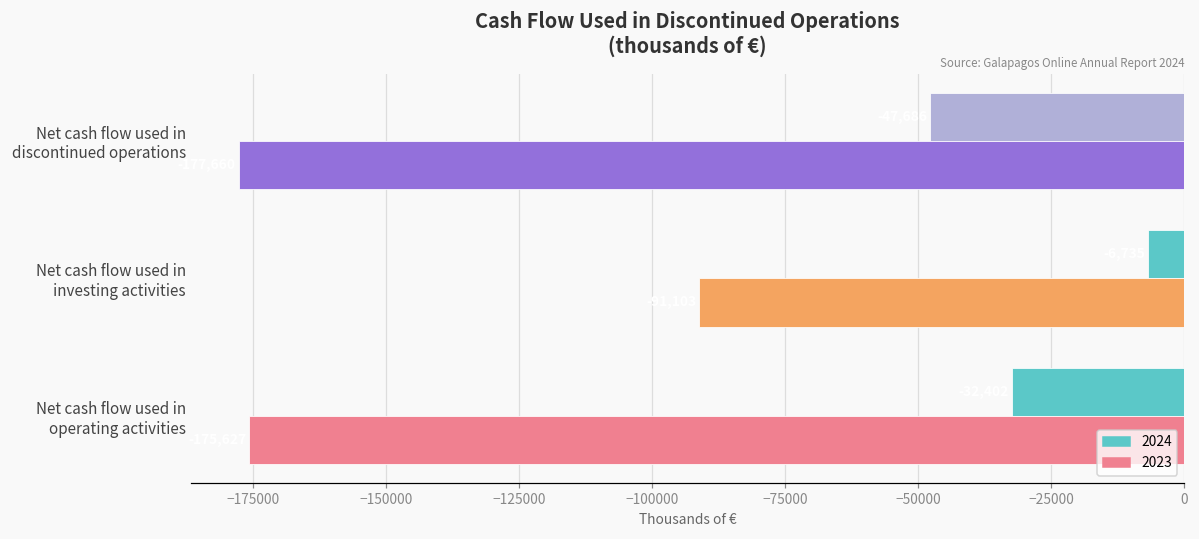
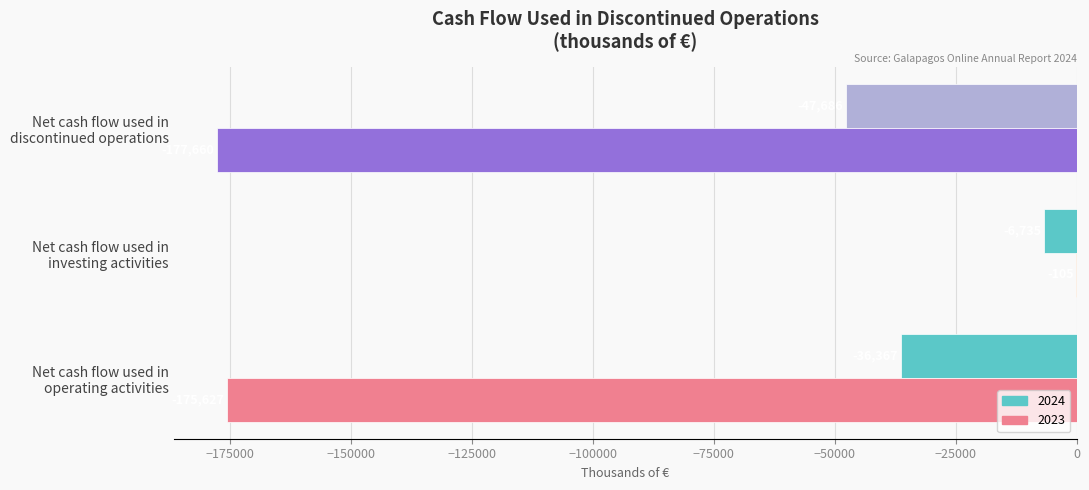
2023, Net cash flow used in investing activities: -91000 -> 0
2024, Net cash flow used in operating activities: -32000 -> -36000
